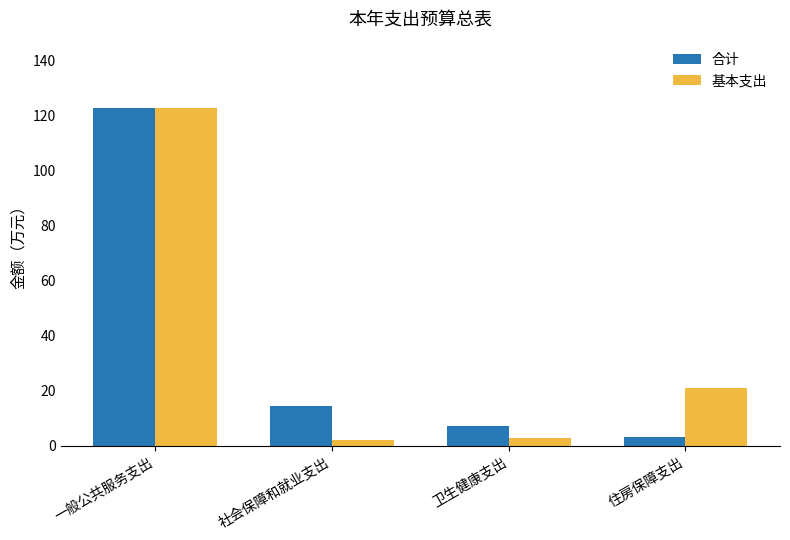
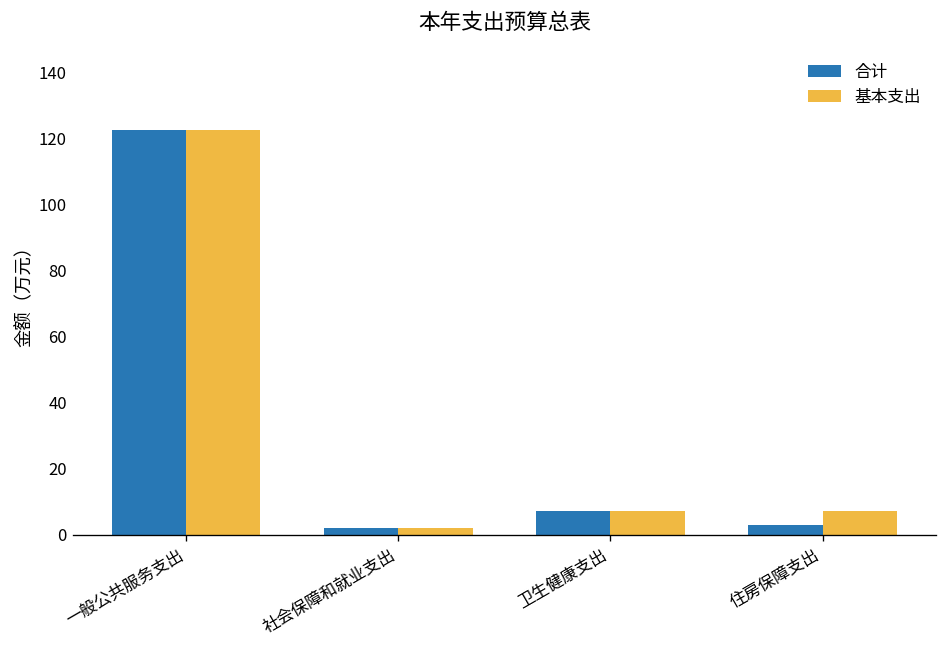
合计, 社会保障和就业支出: 14 -> 2
基本支出, 卫生健康支出: 3 -> 7
基本支出, 住房保障支出: 21 -> 7
